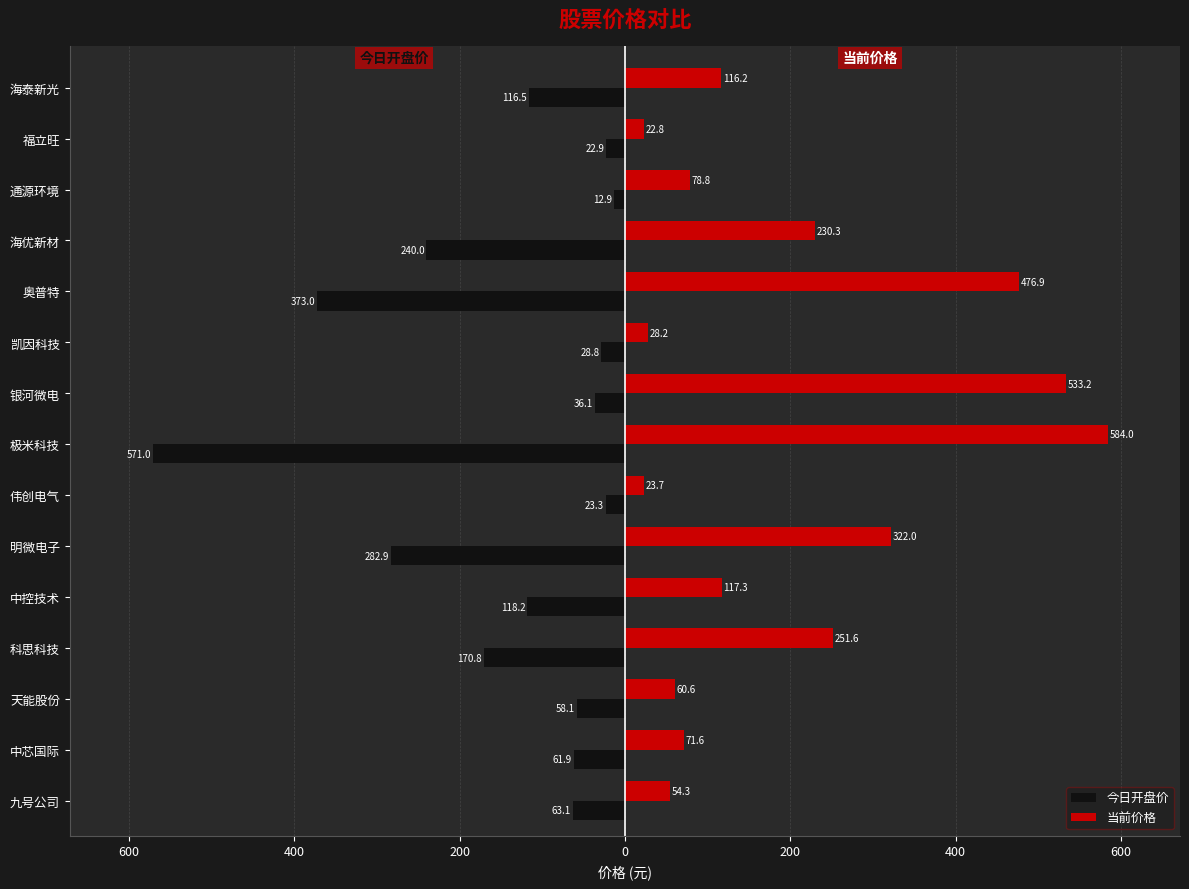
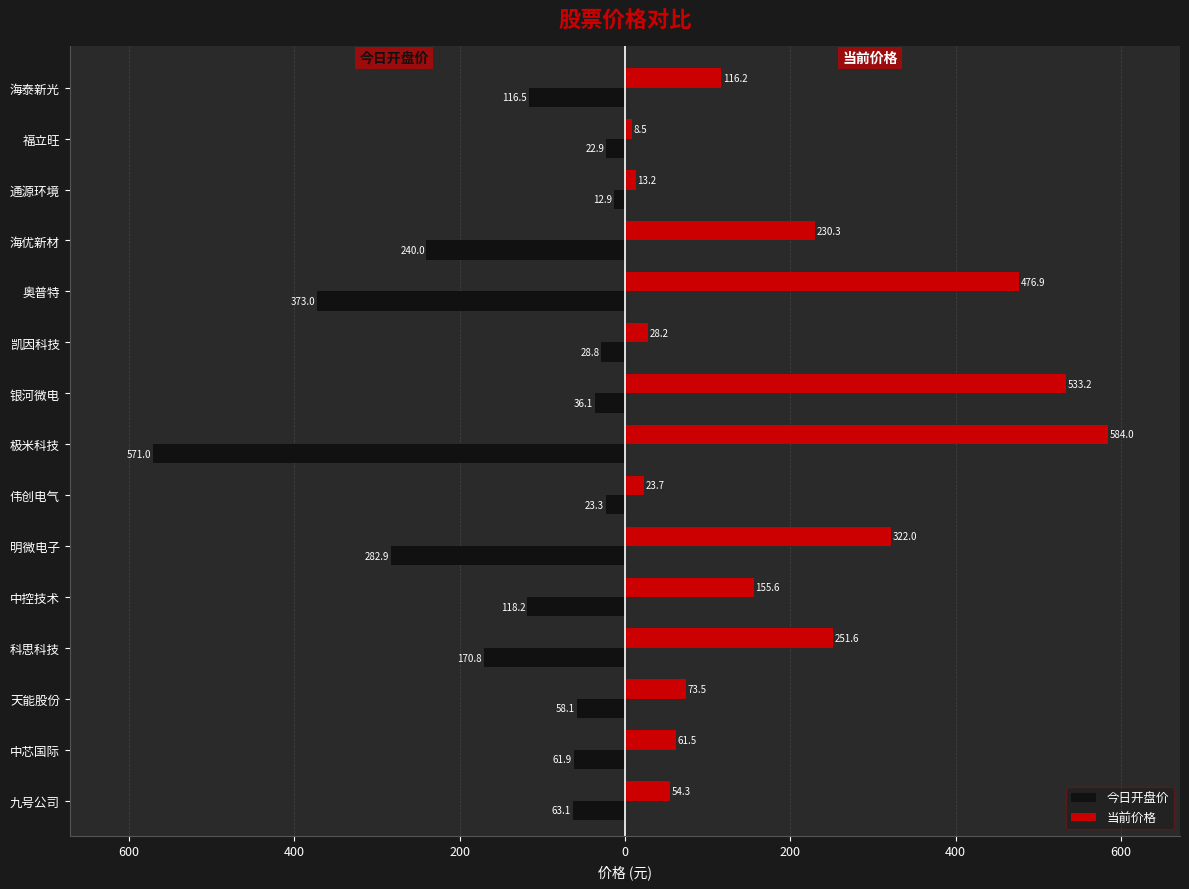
当前价格, 福立旺: 22.8 -> 8.5
当前价格, 通源环境: 78.8 -> 13.2
当前价格, 中控技术: 117.3 -> 155.6
当前价格, 天能股份: 60.6 -> 73.5
当前价格, 中芯国际: 71.6 -> 61.5
